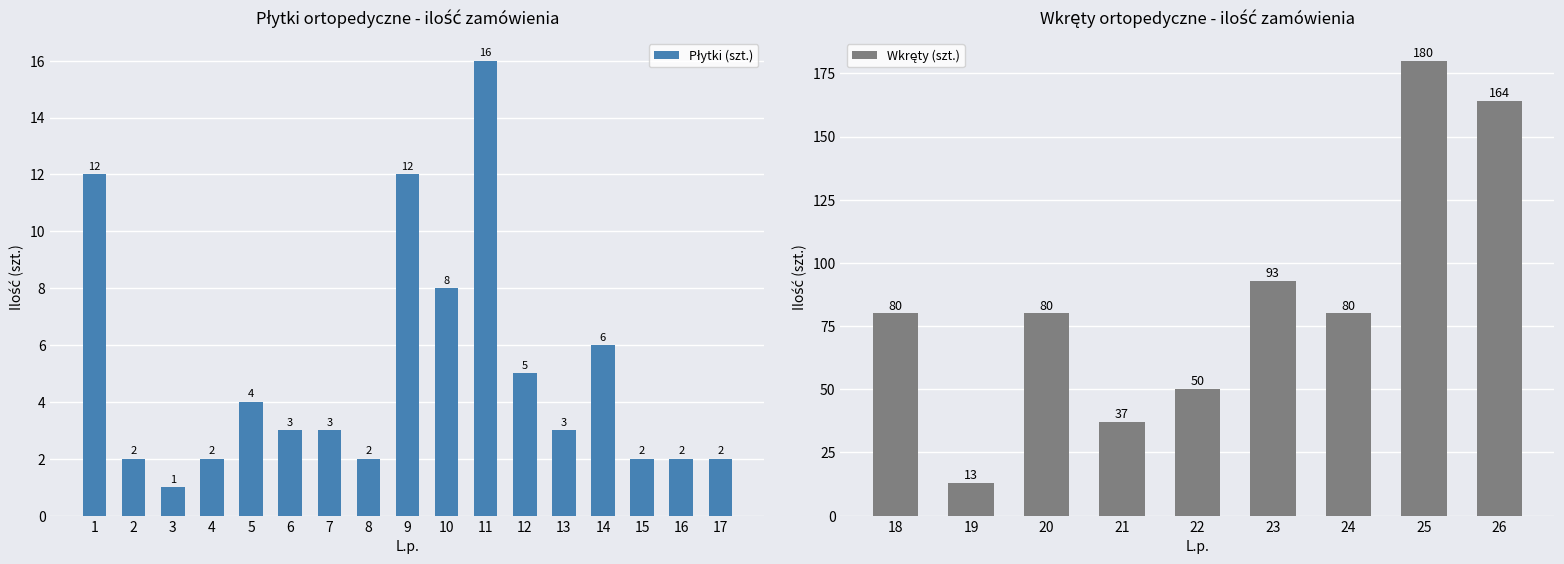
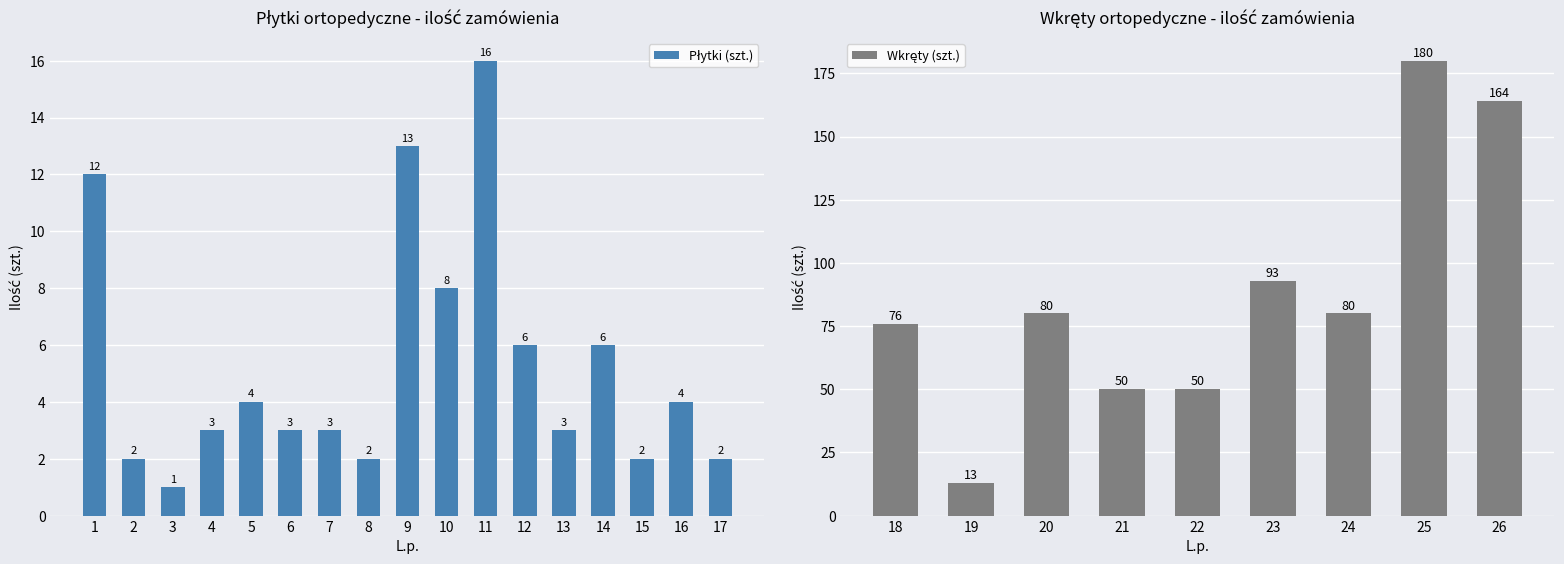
Płytki ortopedyczne - ilość zamówienia, 4: 2 -> 3
Płytki ortopedyczne - ilość zamówienia, 9: 12 -> 13
Płytki ortopedyczne - ilość zamówienia, 12: 5 -> 6
Płytki ortopedyczne - ilość zamówienia, 16: 2 -> 4
Wkręty ortopedyczne - ilość zamówienia, 18: 80 -> 76
Wkręty ortopedyczne - ilość zamówienia, 21: 37 -> 50
